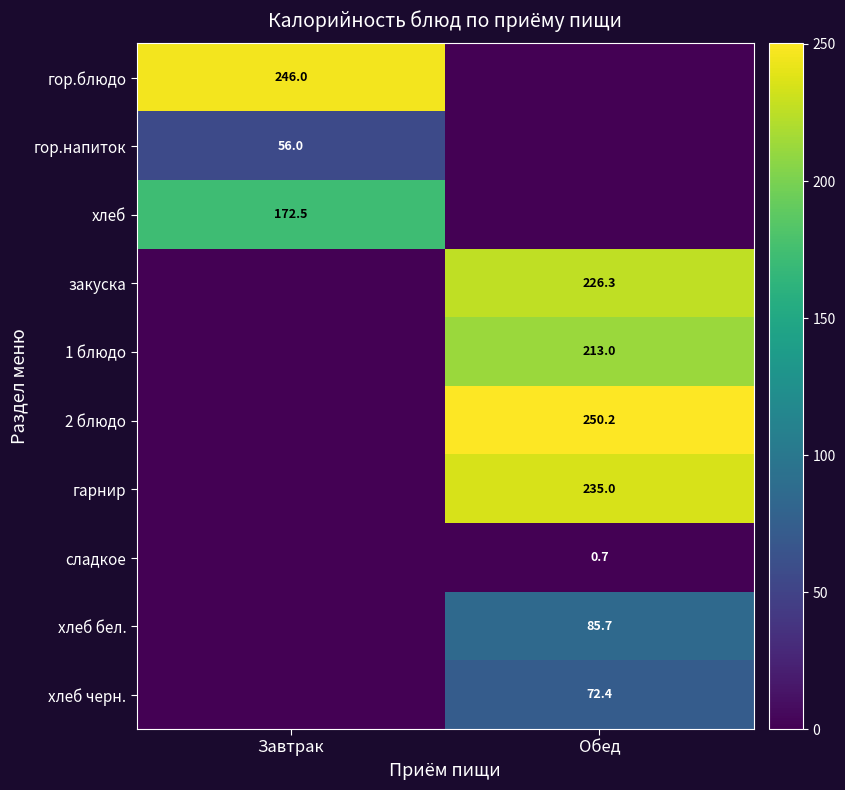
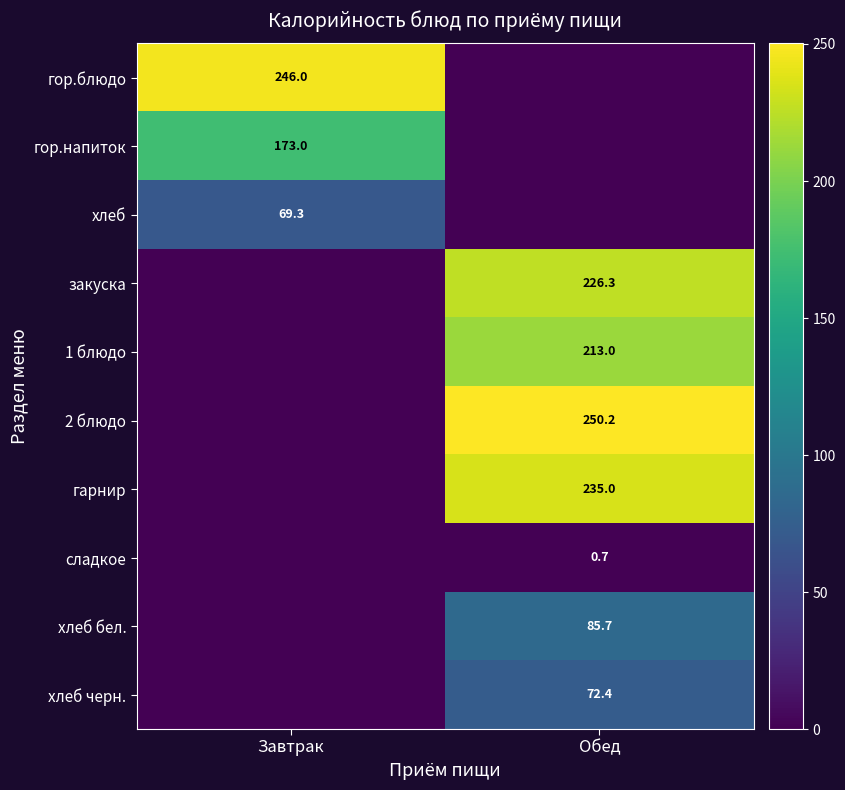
гор.напиток, Завтрак: 56.0 -> 173.0
хлеб, Завтрак: 172.5 -> 69.3
